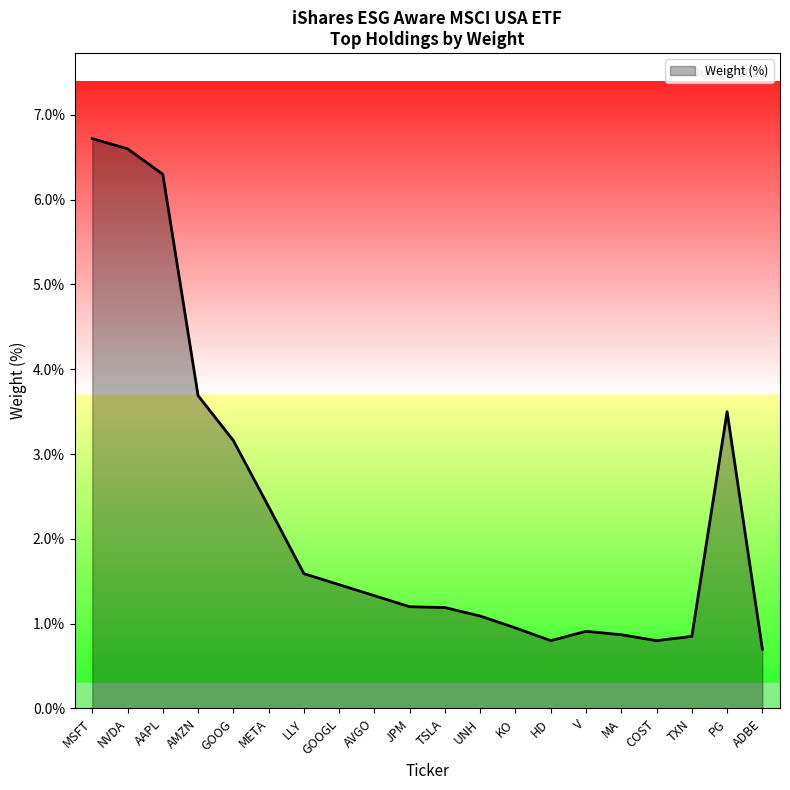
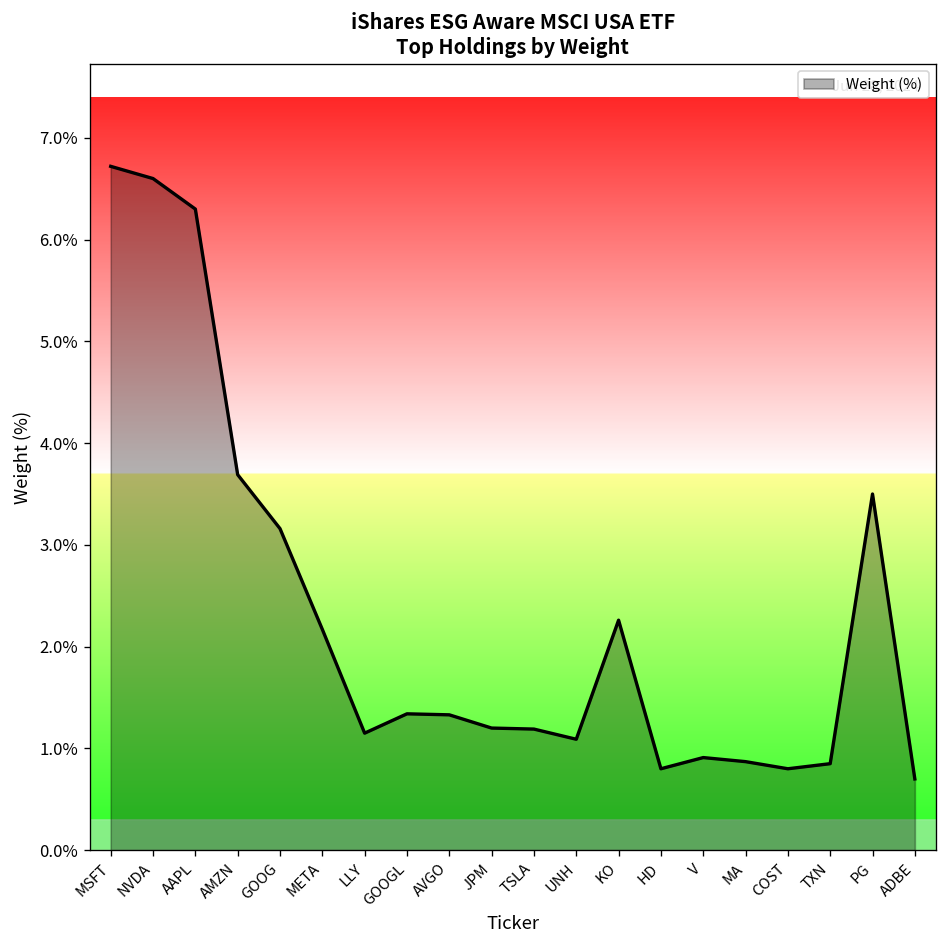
META: 2.4% -> 2.2%
LLY: 1.6% -> 1.2%
GOOGL: 1.5% -> 1.3%
KO: 1.0% -> 2.3%
